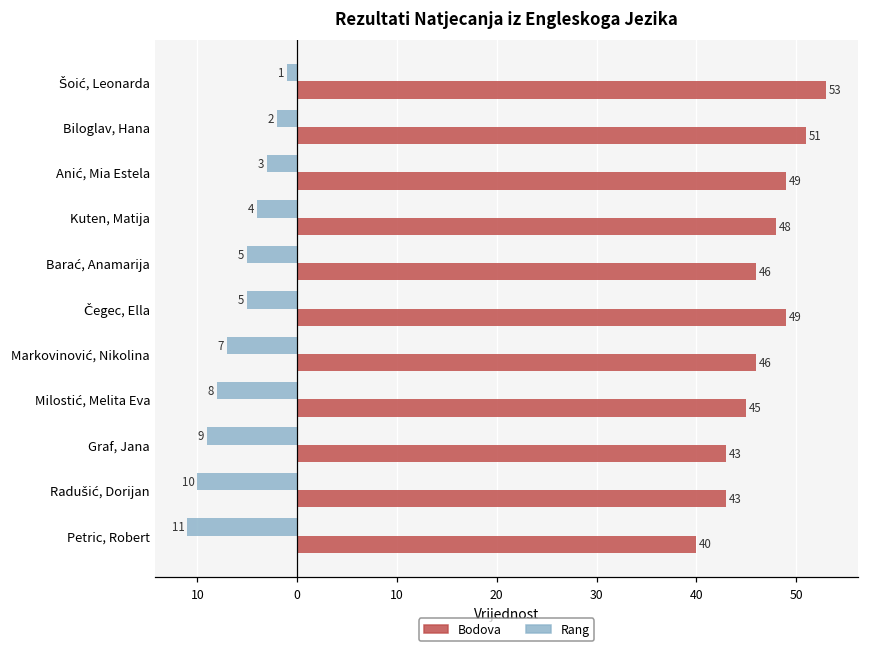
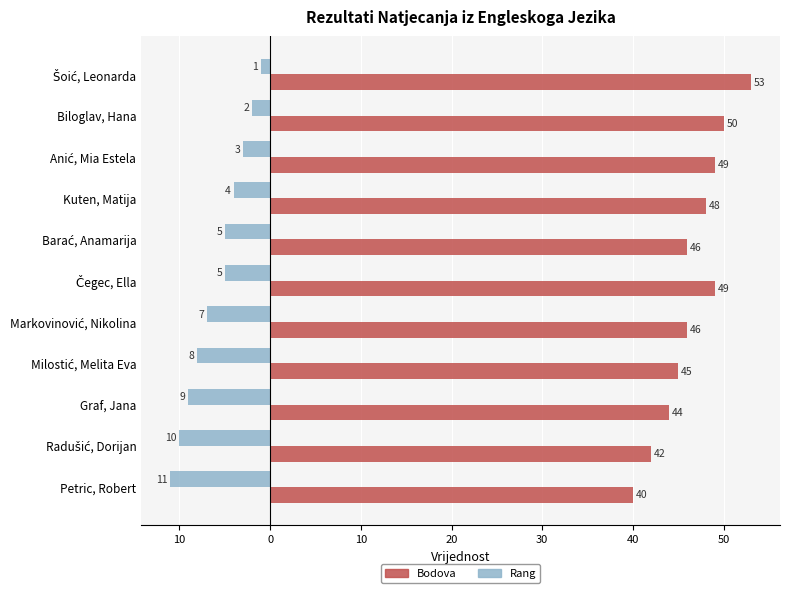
Bodova, Biloglav, Hana: 51 -> 50
Bodova, Graf, Jana: 43 -> 44
Bodova, Radušić, Dorijan: 43 -> 42
